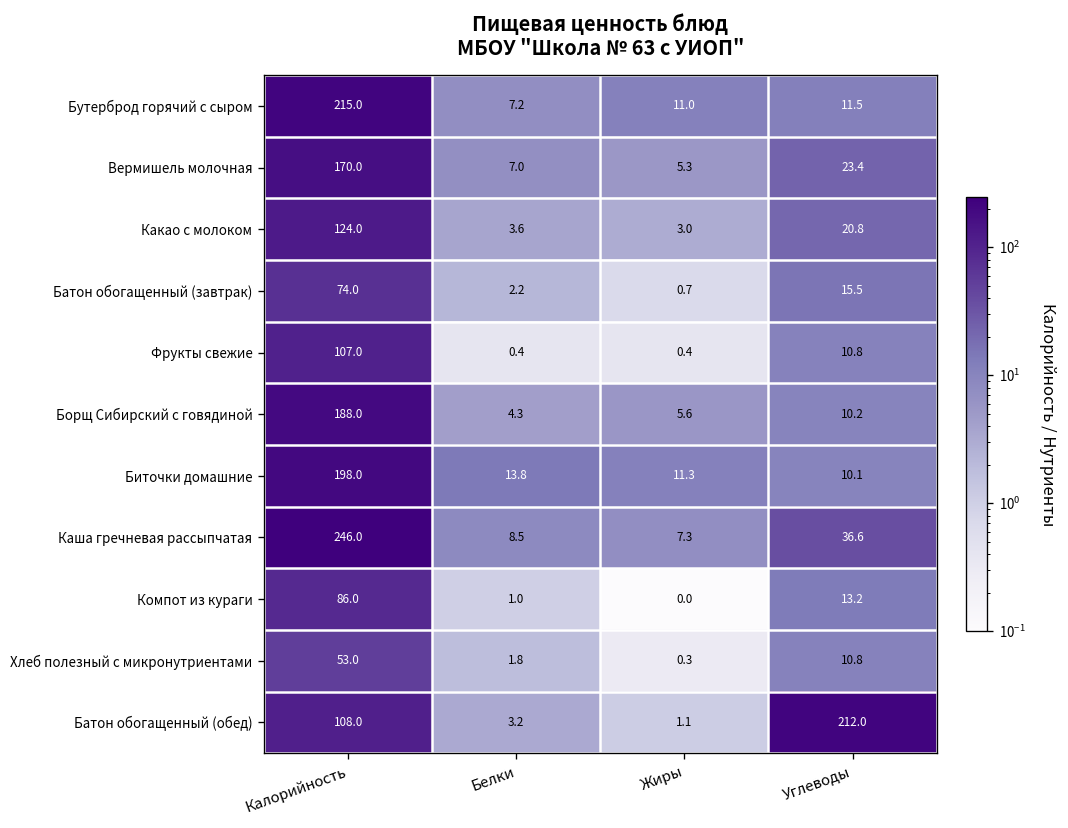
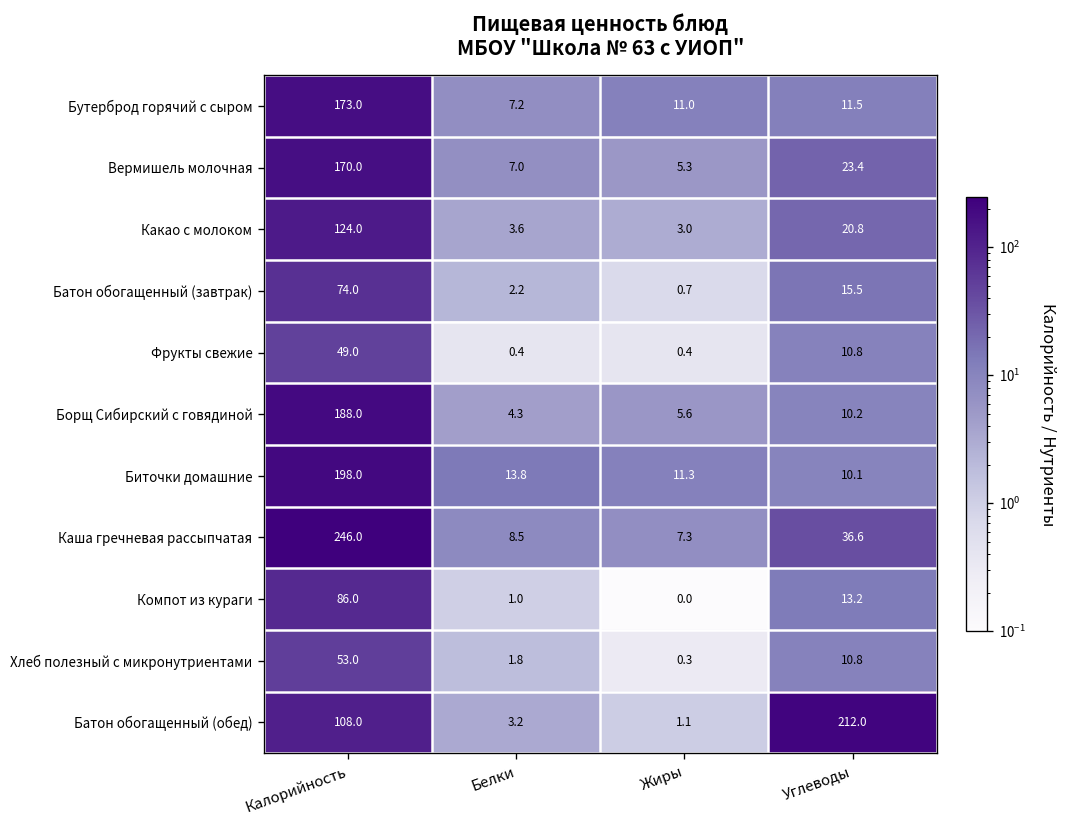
Бутерброд горячий с сыром, Калорийность: 215.0 -> 173.0
Фрукты свежие, Калорийность: 107.0 -> 49.0
